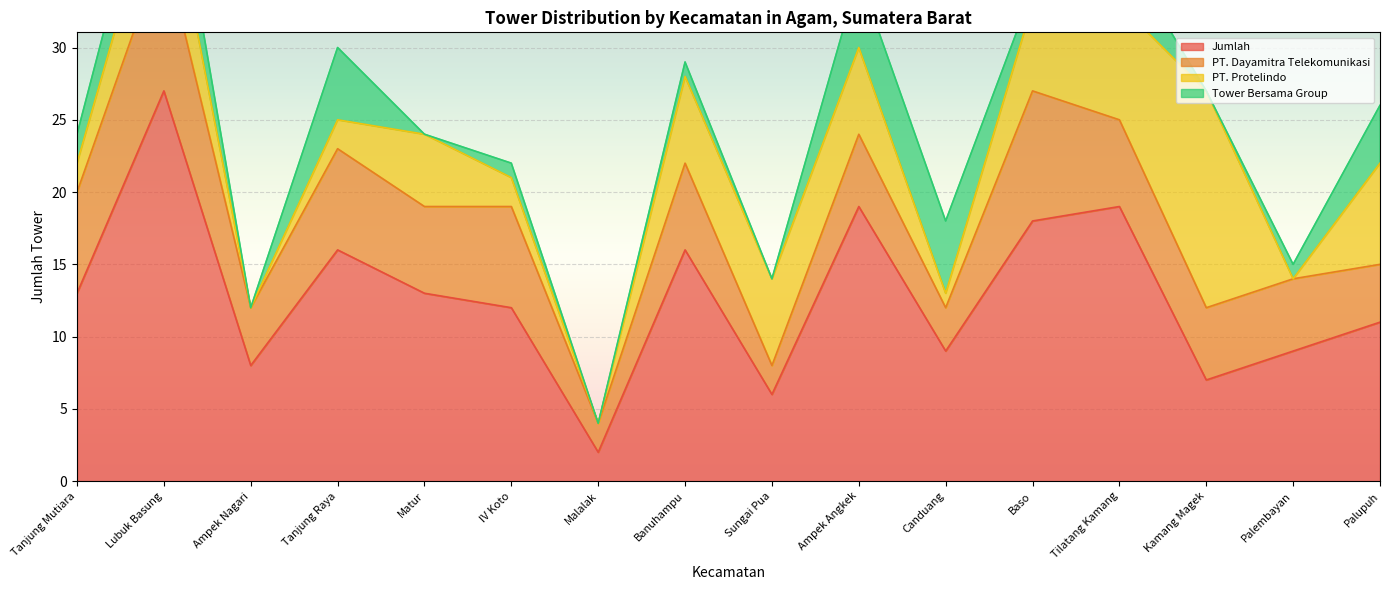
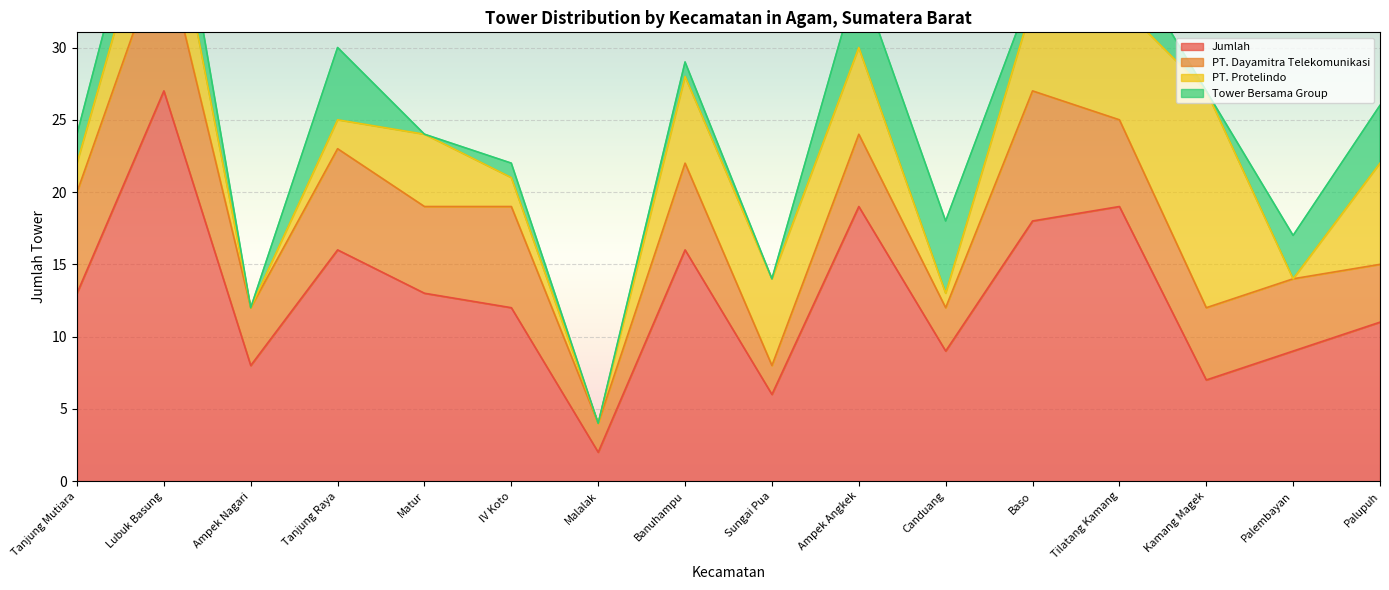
Tower Bersama Group, Palembayan: 1 -> 3
